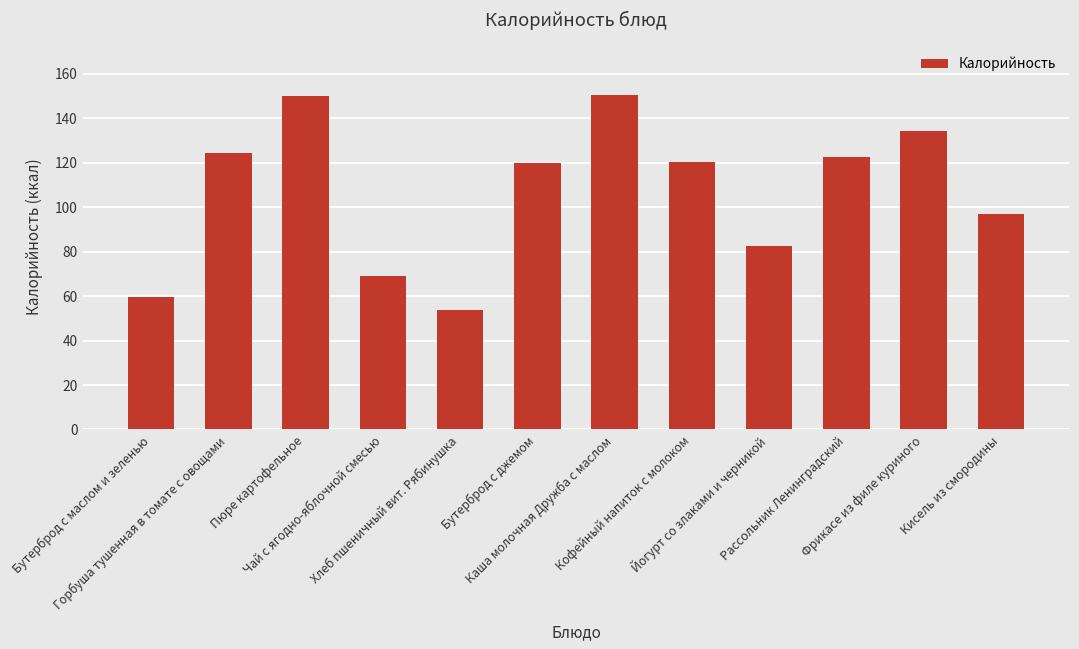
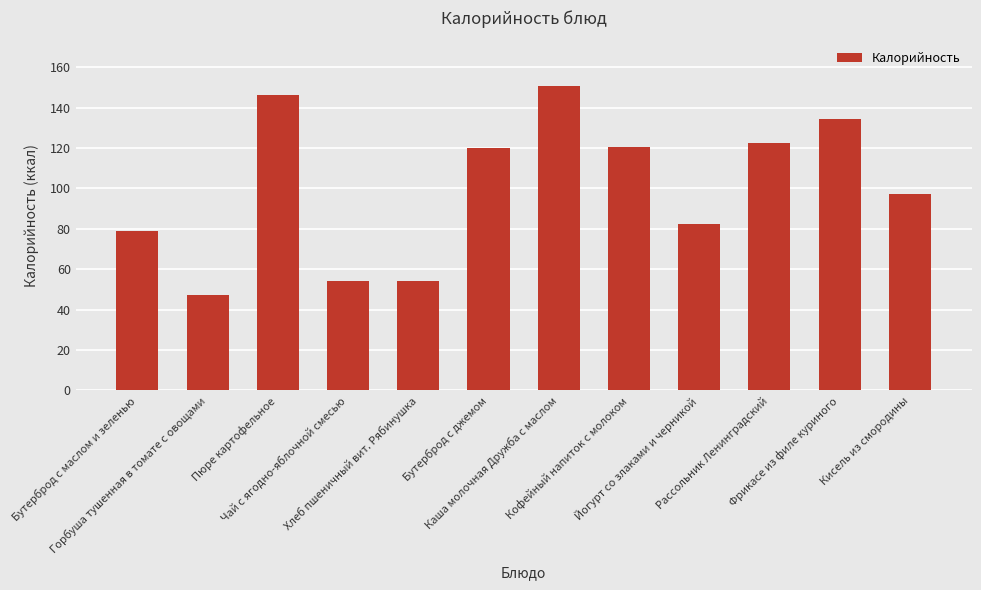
Бутерброд с маслом и зеленью: 60 -> 79
Горбуша тушенная в томате с овощами: 124 -> 47
Пюре картофельное: 150 -> 146
Чай с ягодно-яблочной смесью: 69 -> 54
